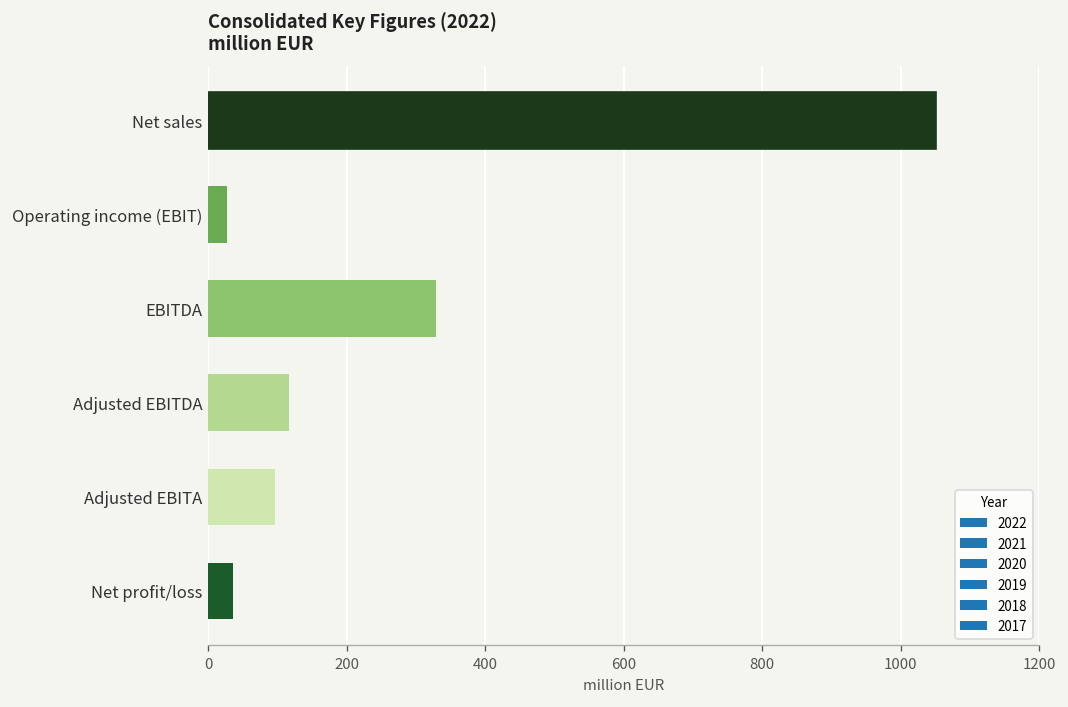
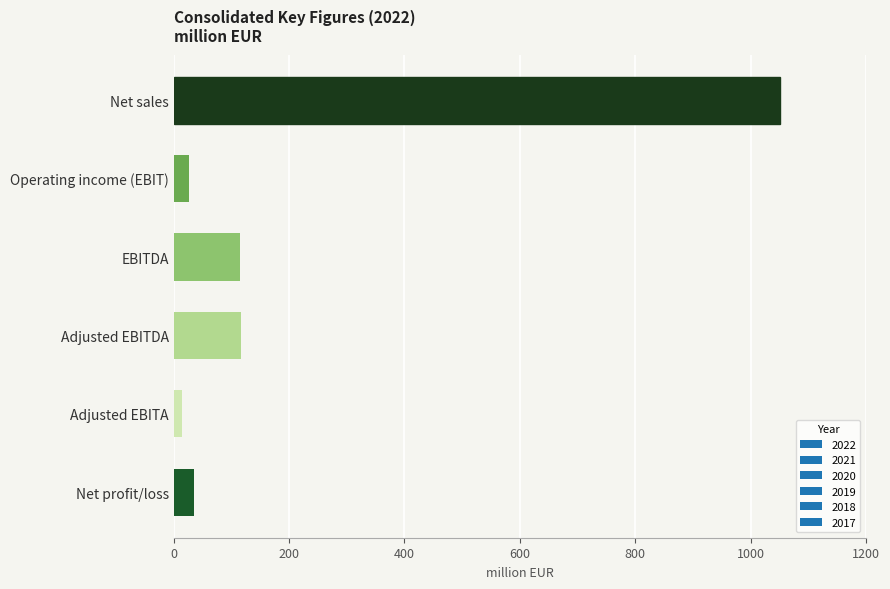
EBITDA: 330 -> 120
Adjusted EBITA: 100 -> 10
